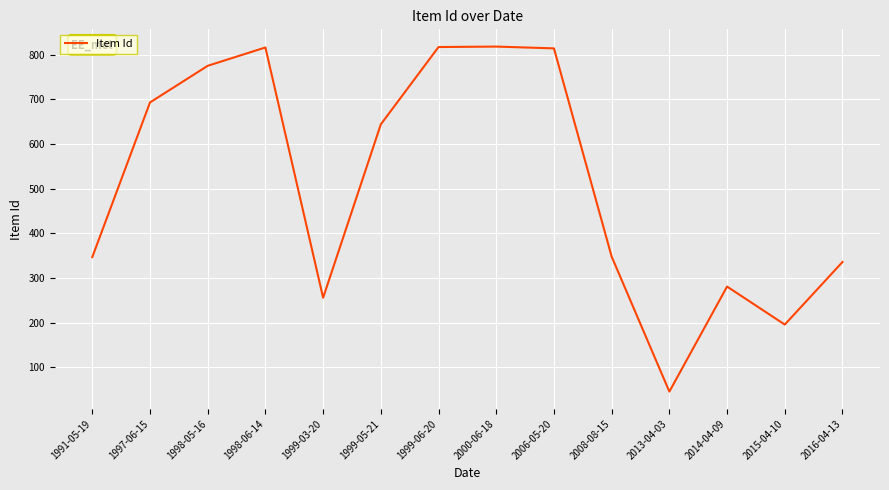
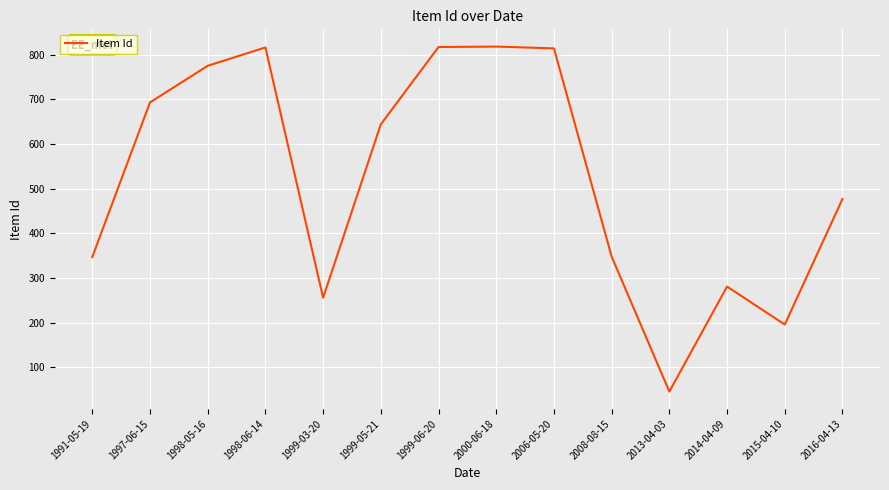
2016-04-13: 340 -> 480
